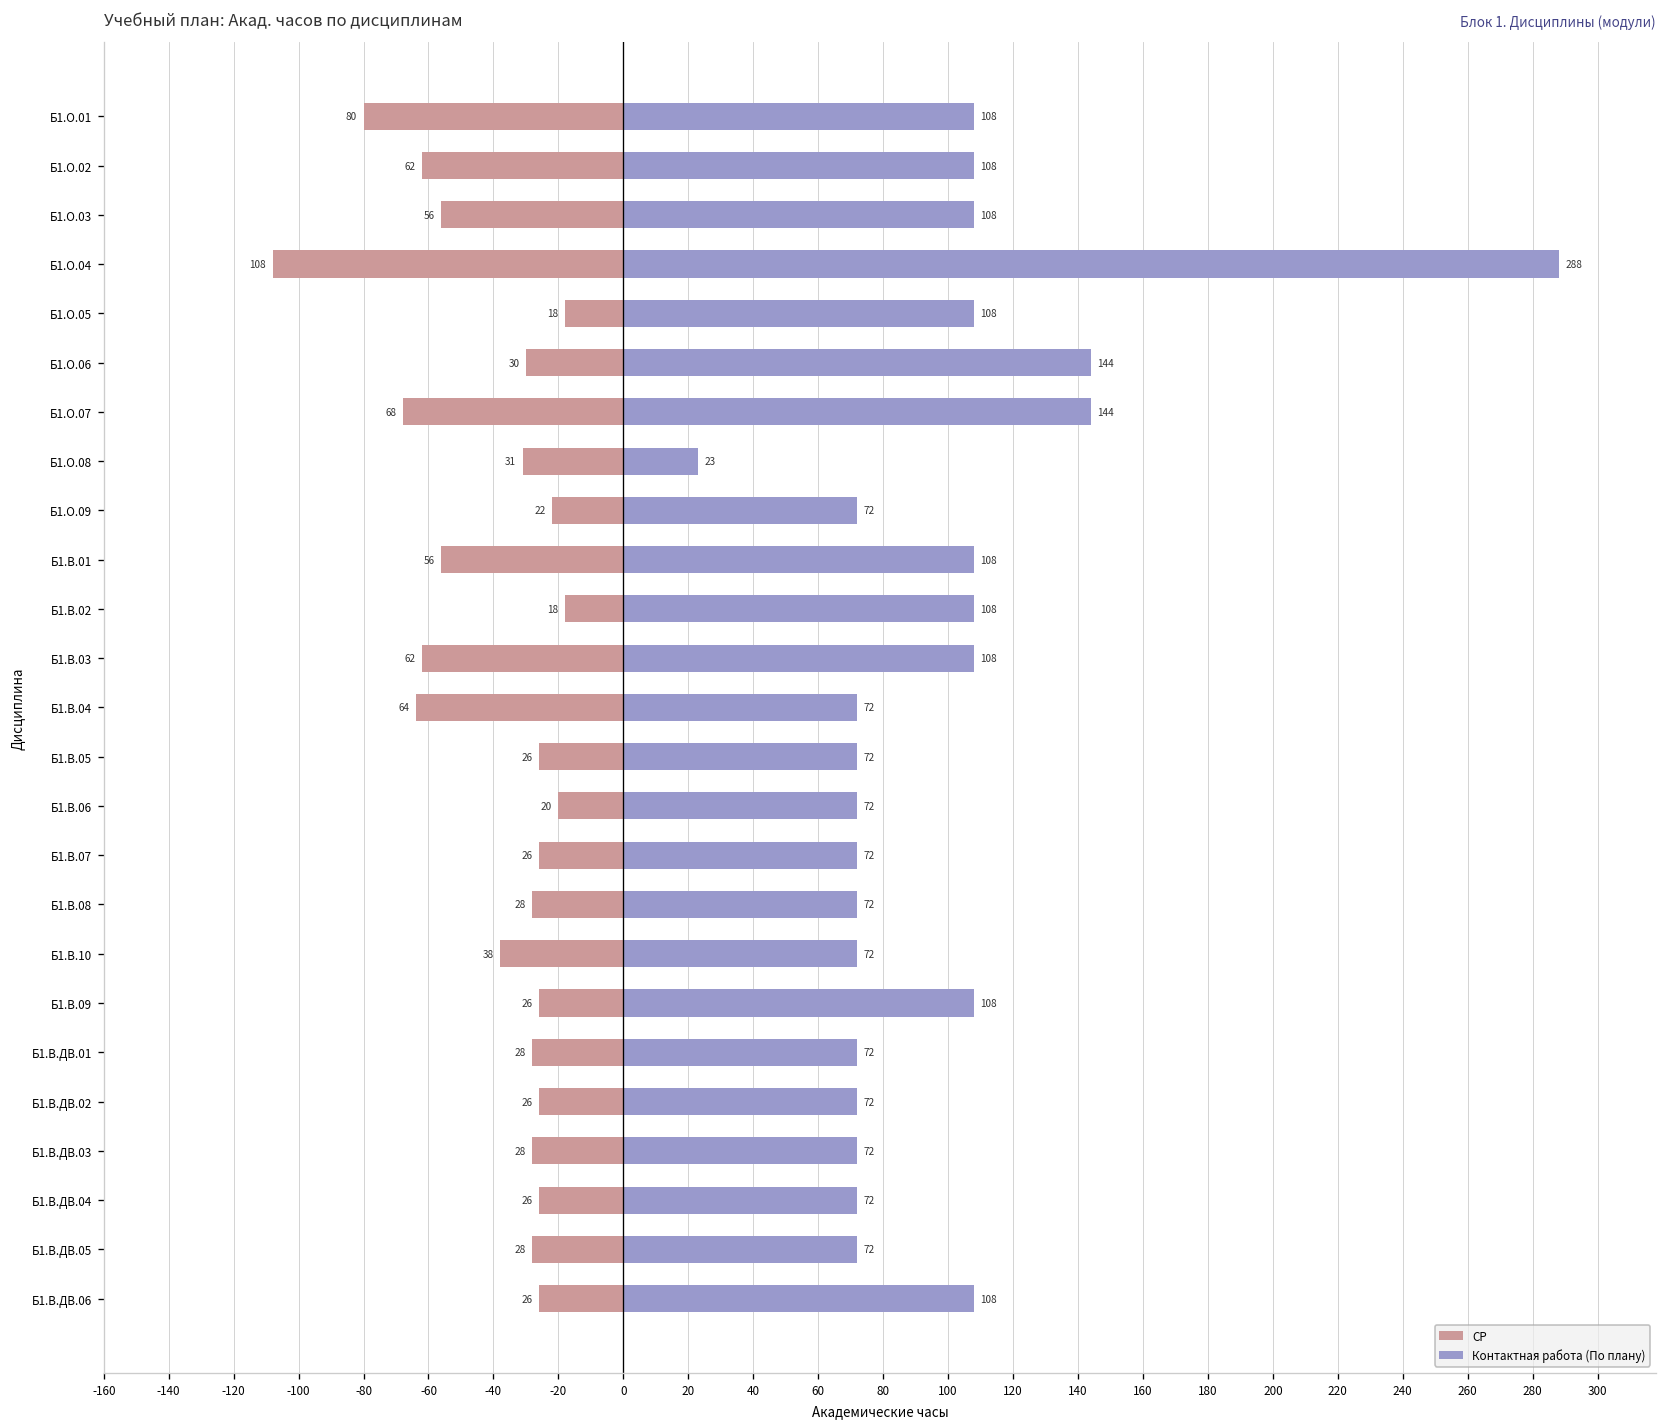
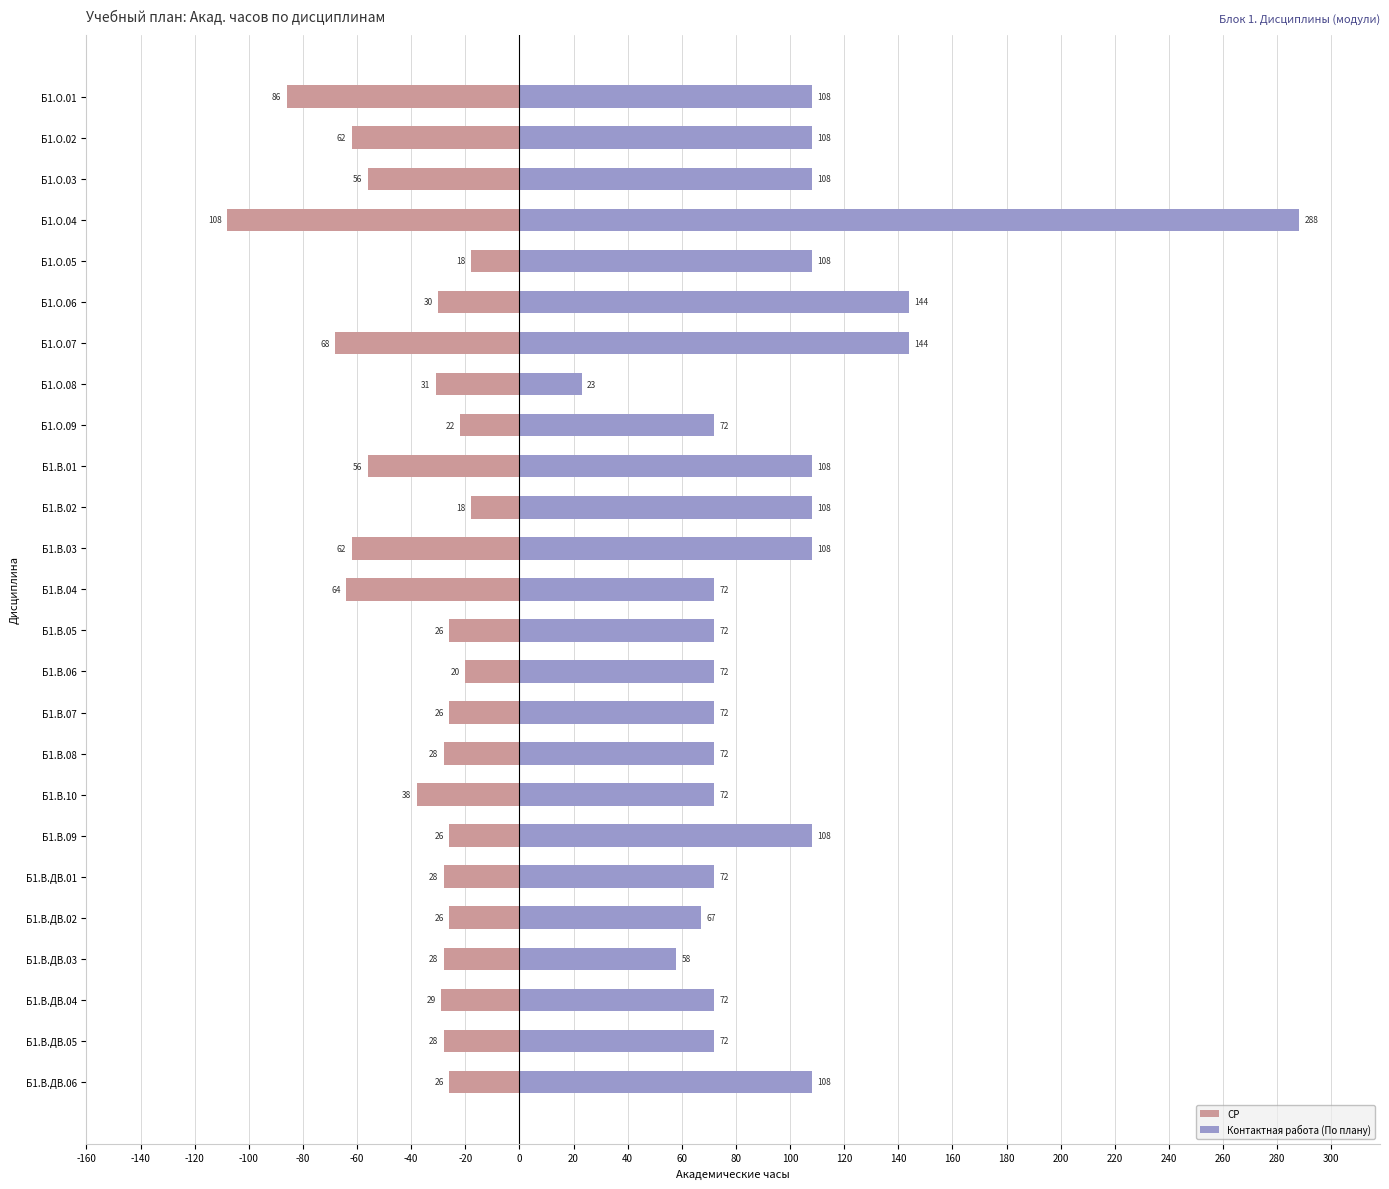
СР, Б1.О.01: 80 -> 86
Контактная работа (По плану), Б1.В.ДВ.02: 72 -> 67
Контактная работа (По плану), Б1.В.ДВ.03: 72 -> 58
СР, Б1.В.ДВ.04: 26 -> 29
